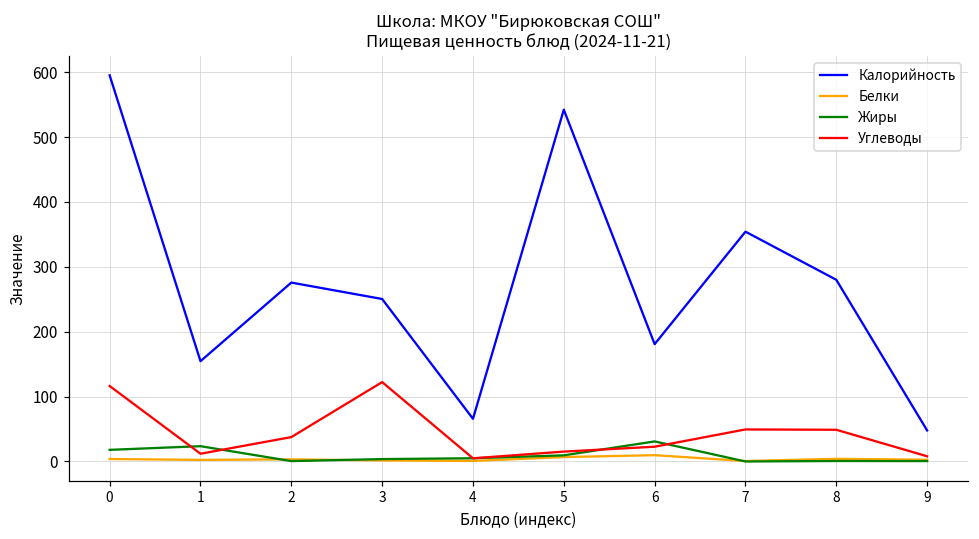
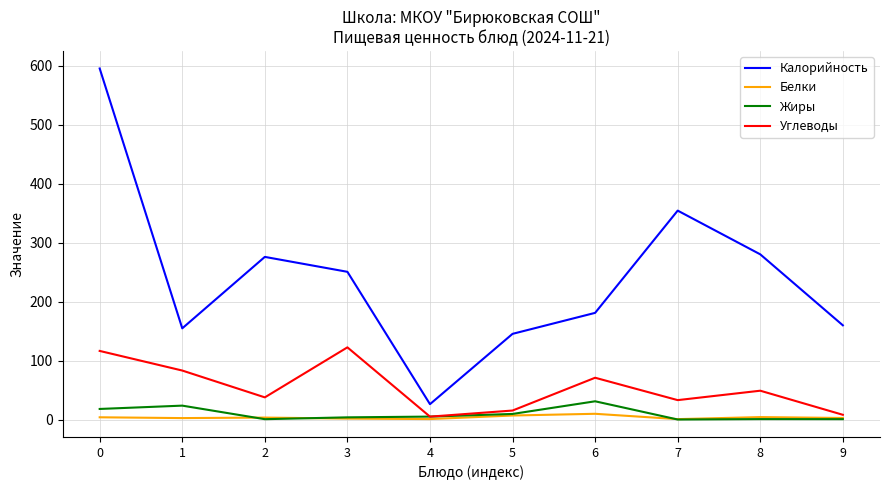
Углеводы, 1: 10 -> 80
Калорийность, 4: 70 -> 30
Калорийность, 5: 540 -> 150
Углеводы, 6: 20 -> 70
Углеводы, 7: 50 -> 30
Калорийность, 9: 50 -> 160
